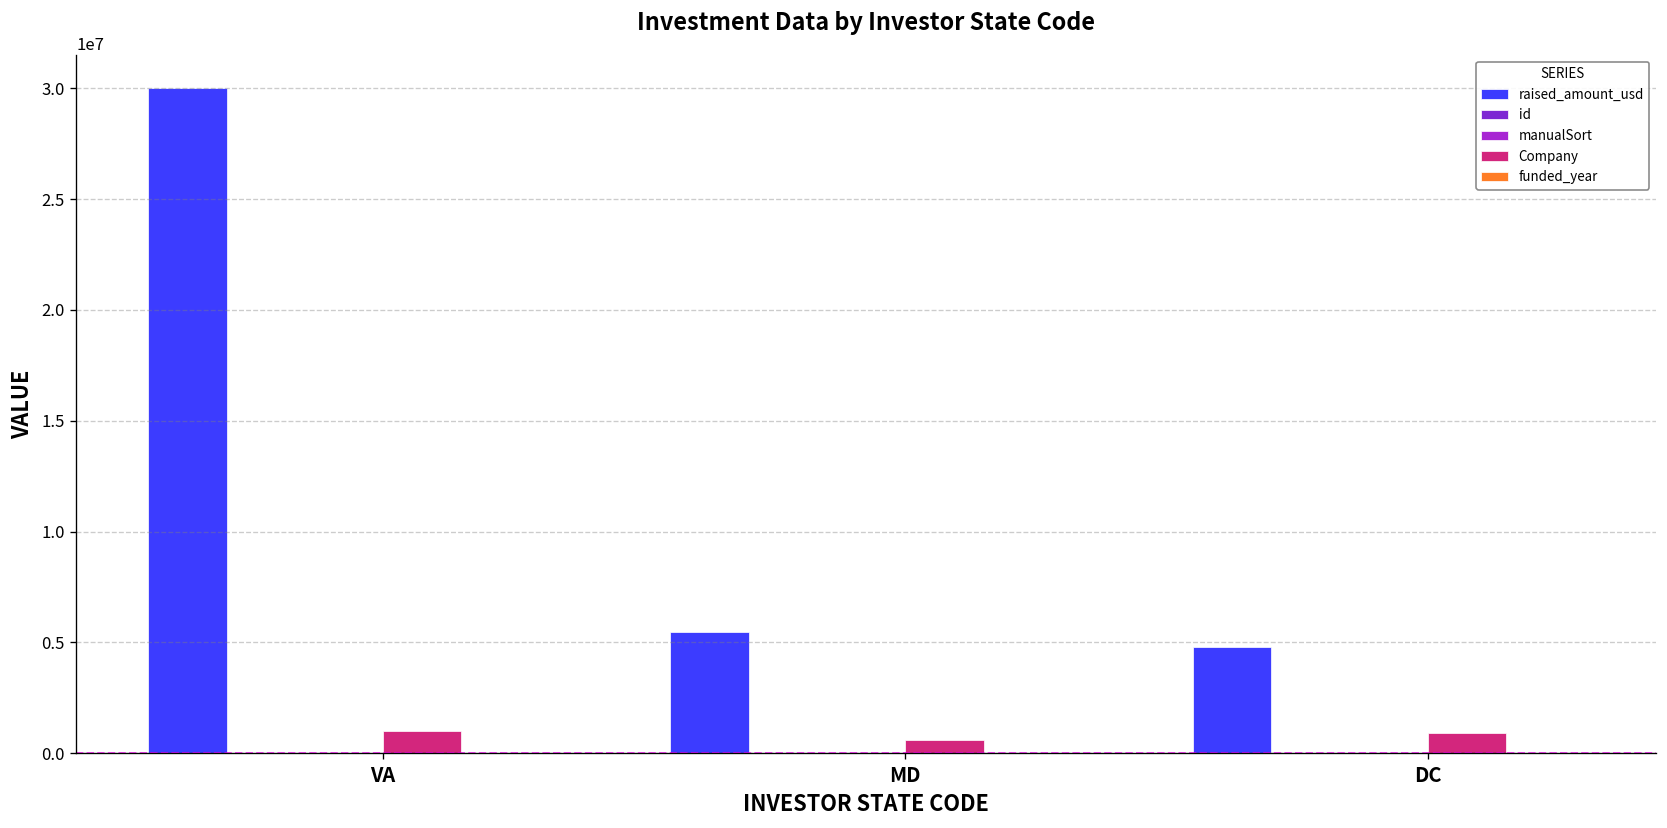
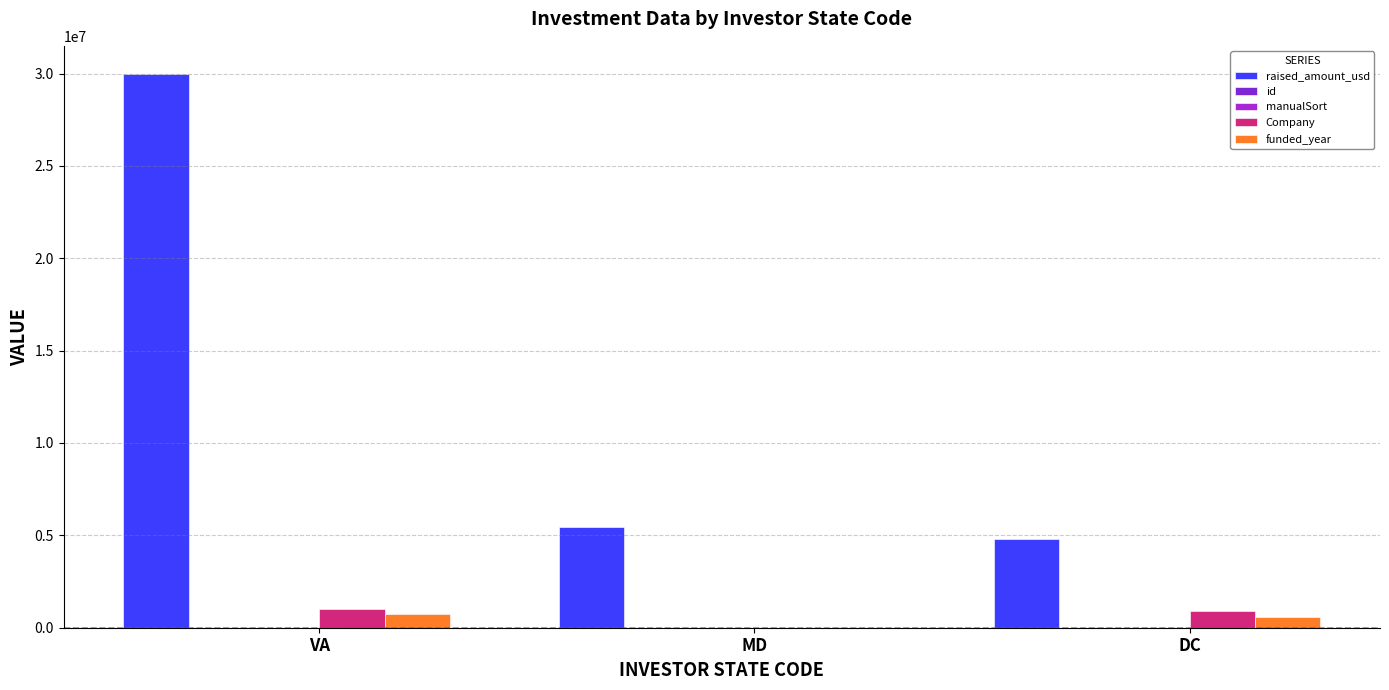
funded_year, VA: 0 -> 700000
Company, MD: 600000 -> 0
funded_year, DC: 0 -> 600000
